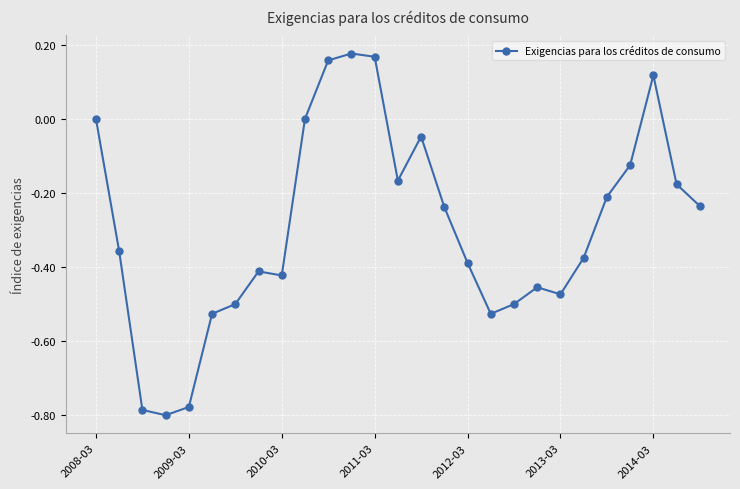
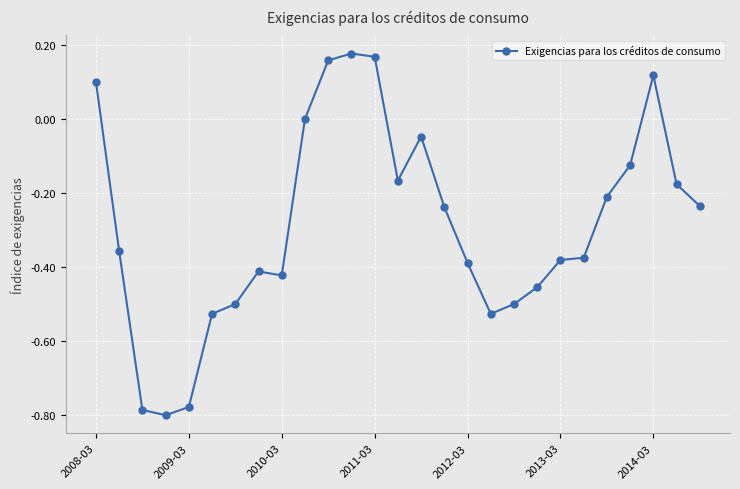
2008-03: 0.0 -> 0.1
2013-03: -0.47 -> -0.38
